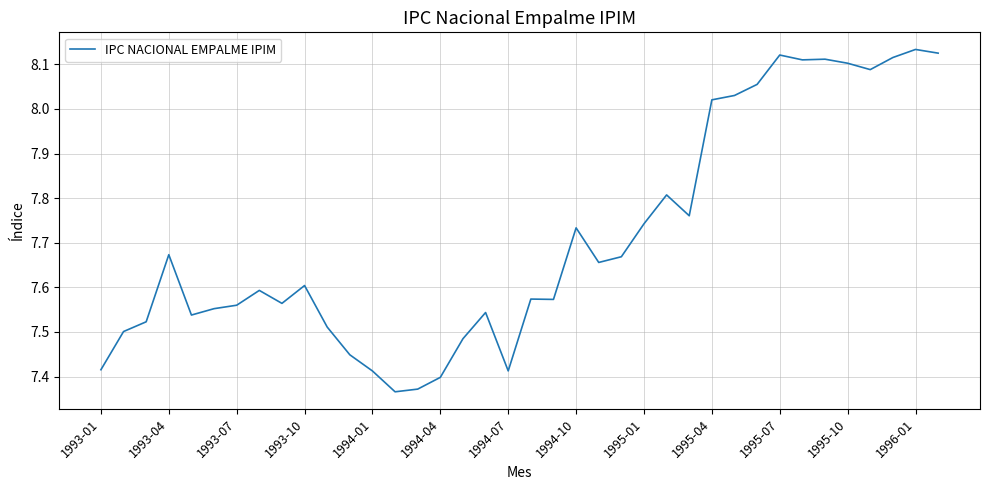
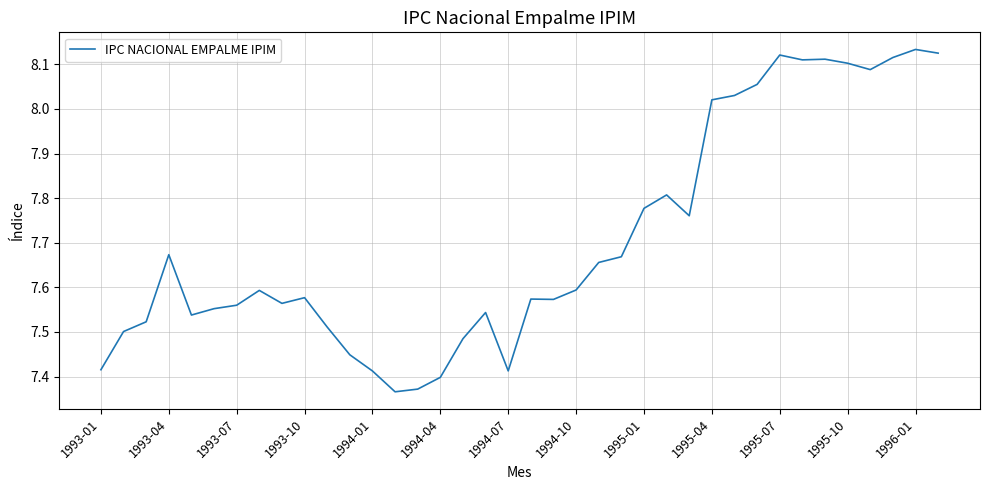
1993-10: 7.60 -> 7.58
1994-10: 7.73 -> 7.59
1995-01: 7.74 -> 7.78
